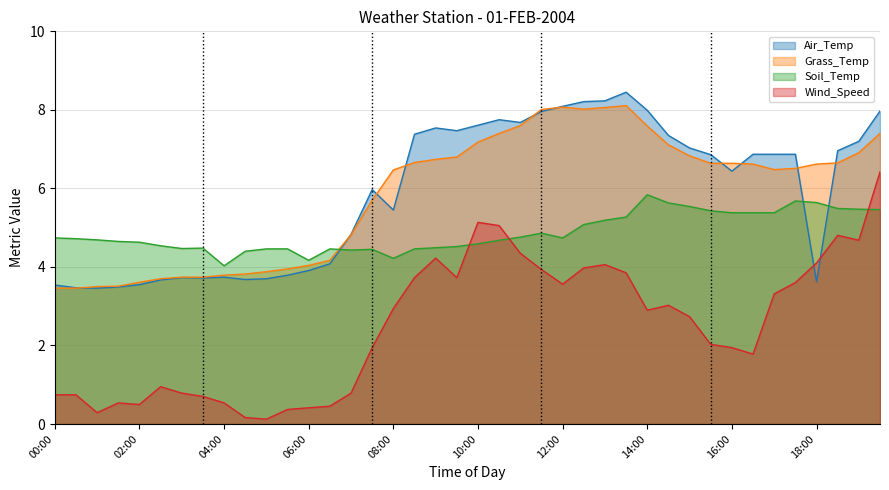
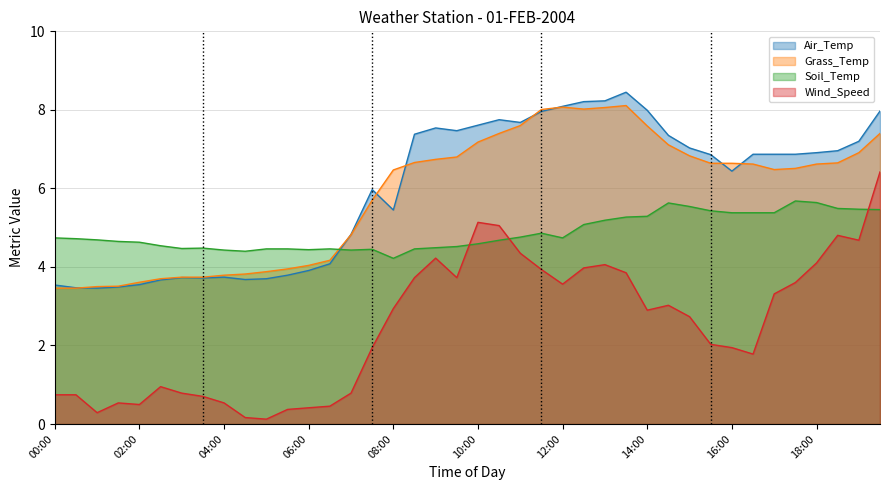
Soil_Temp, 04:00: 4.0 -> 4.4
Soil_Temp, 06:00: 4.2 -> 4.4
Soil_Temp, 14:00: 5.8 -> 5.3
Air_Temp, 18:00: 3.6 -> 6.9
